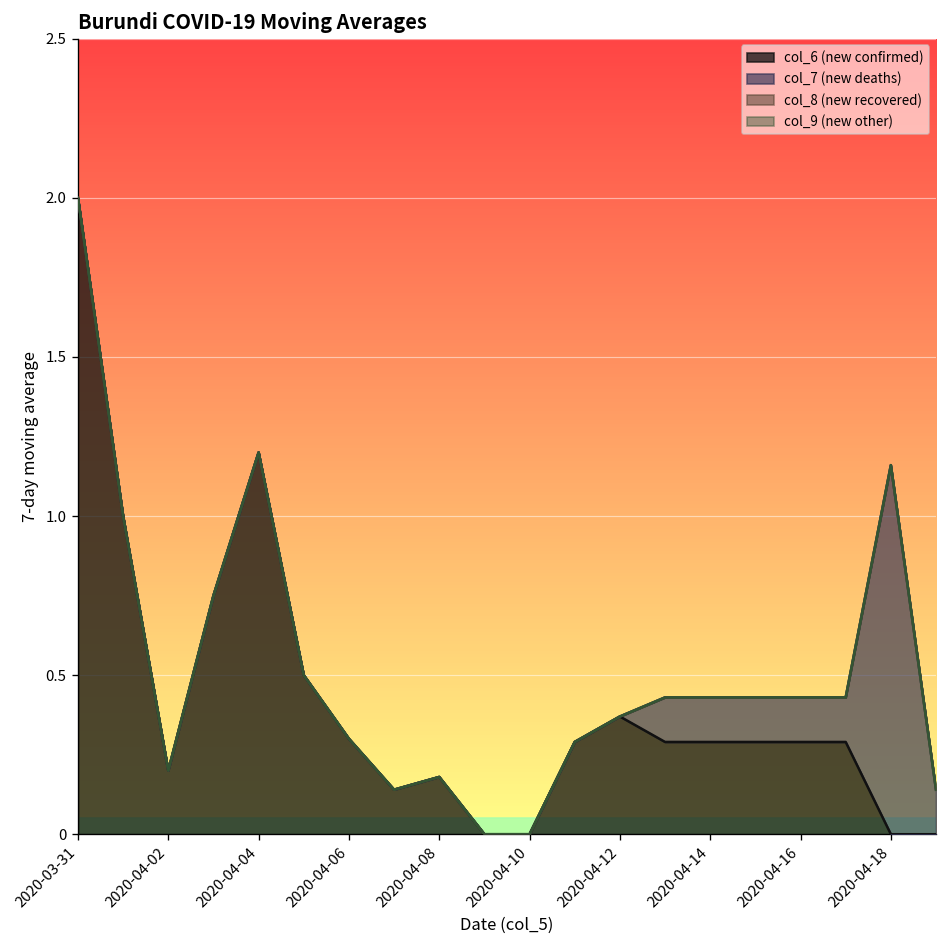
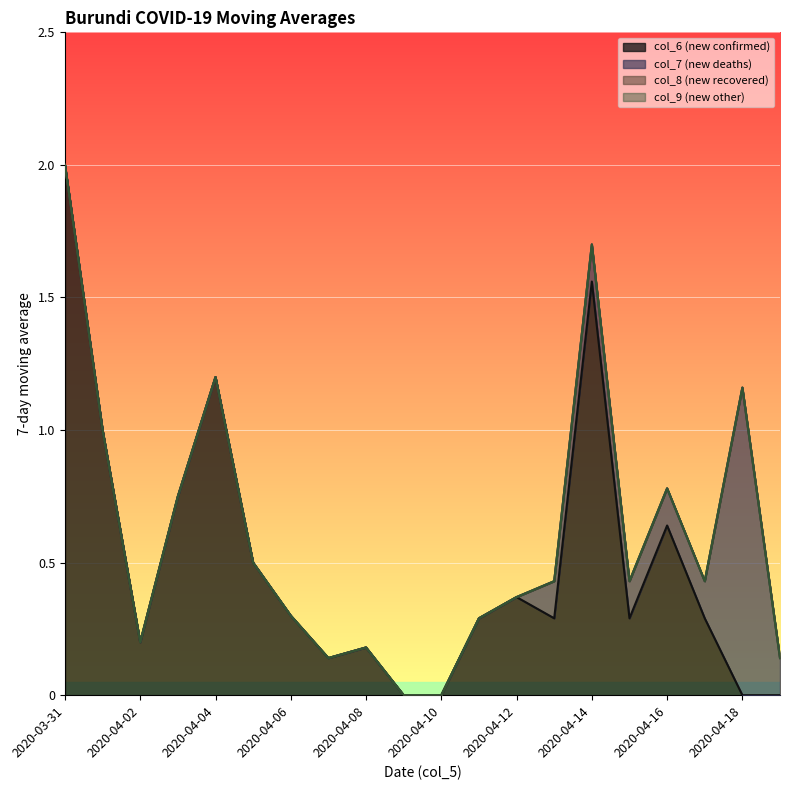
col_6 (new confirmed), 2020-04-14: 0.29 -> 1.56
col_6 (new confirmed), 2020-04-16: 0.29 -> 0.64
